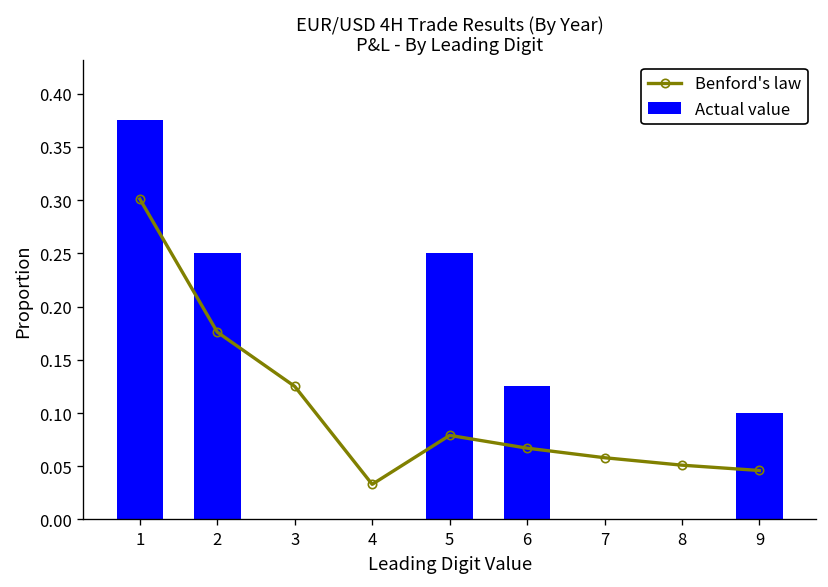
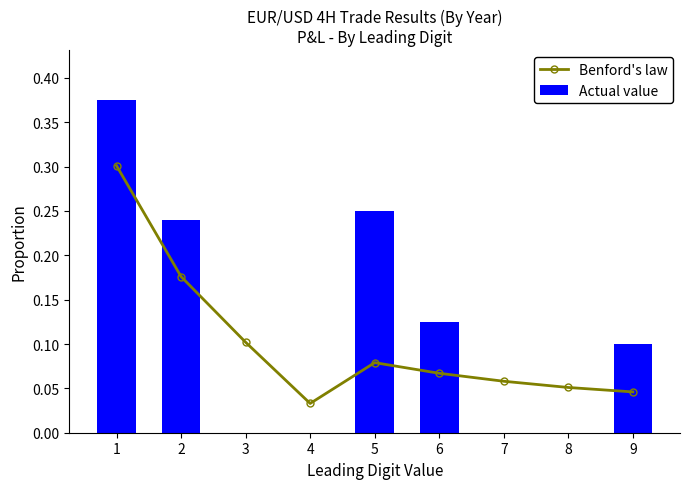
Actual value, 2: 0.25 -> 0.24
Benford's law, 3: 0.13 -> 0.10
